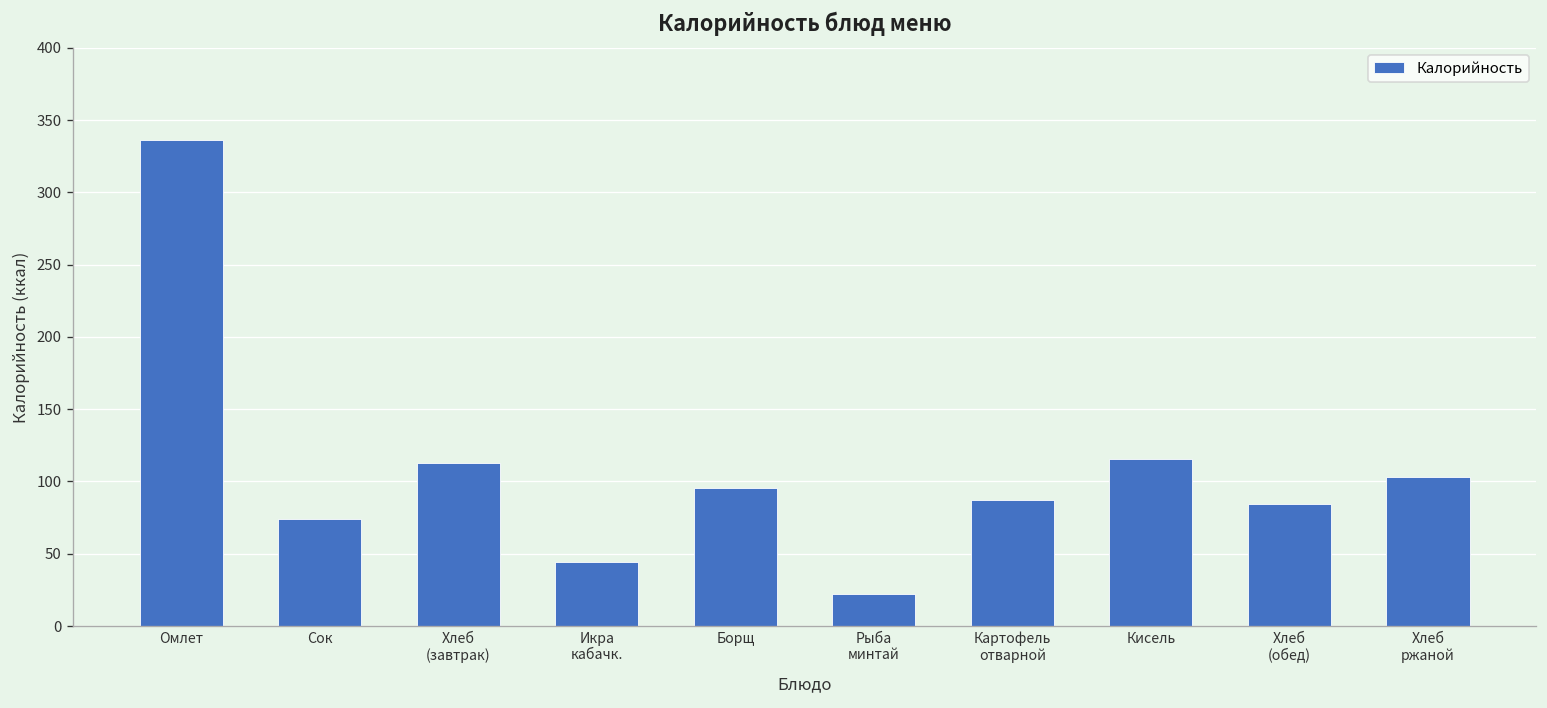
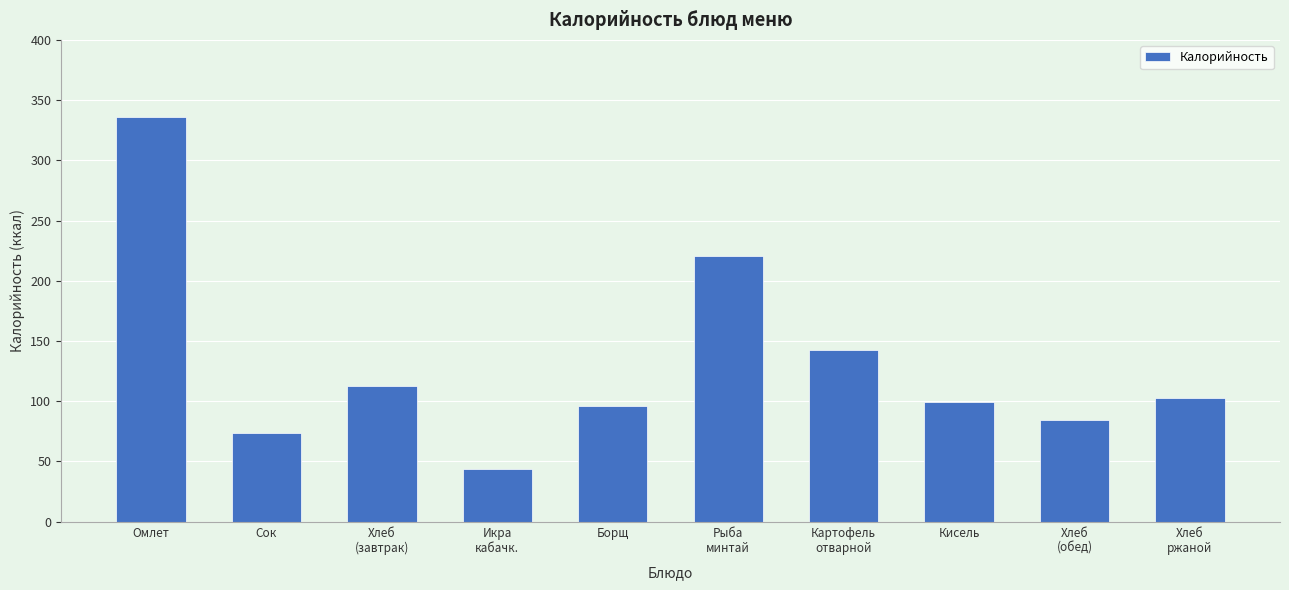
Рыба минтай: 22 -> 220
Картофель отварной: 87 -> 142
Кисель: 116 -> 100
